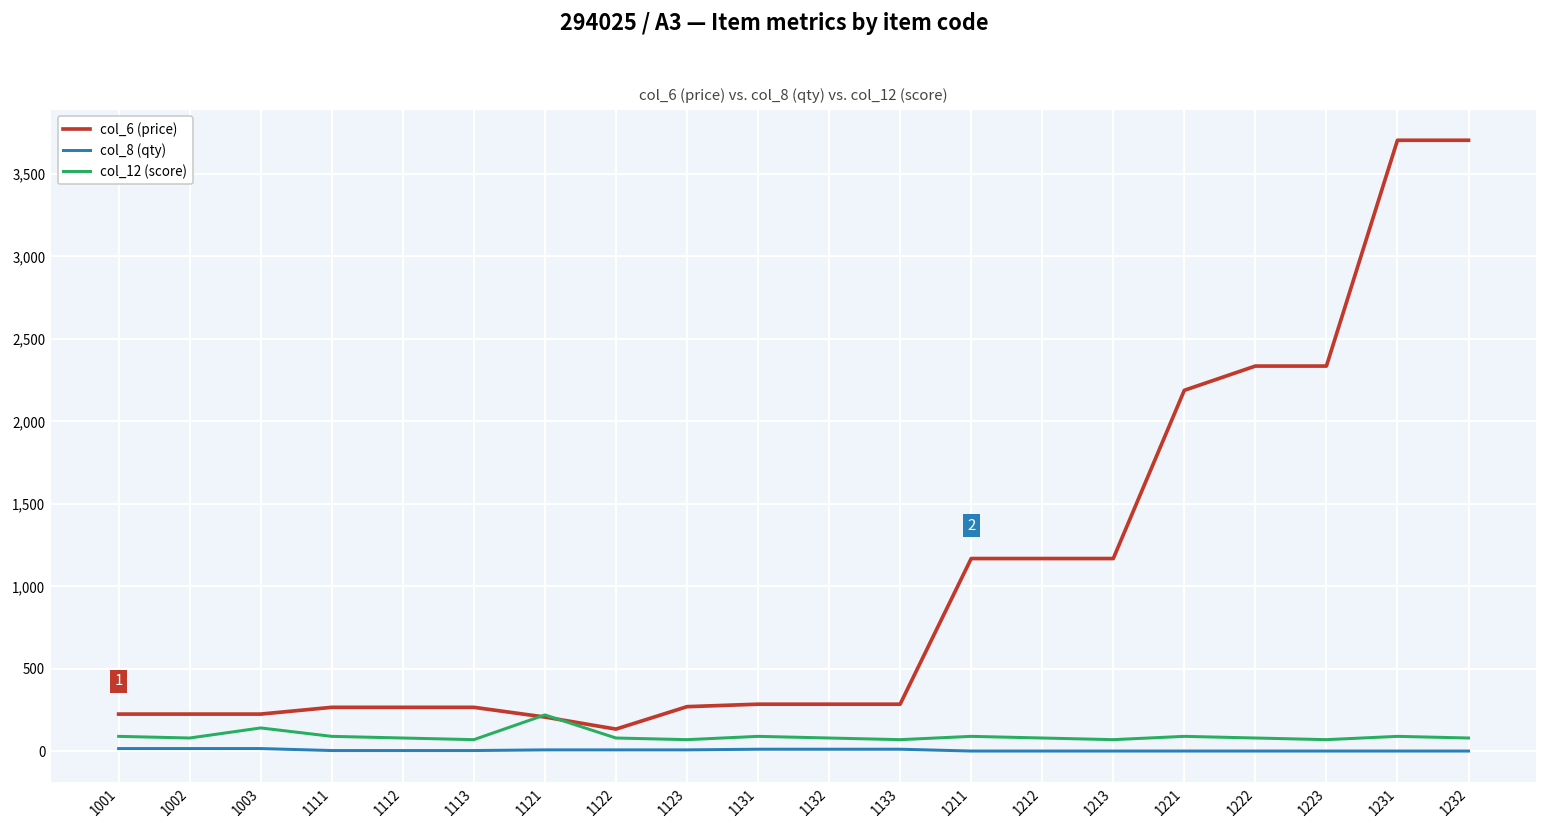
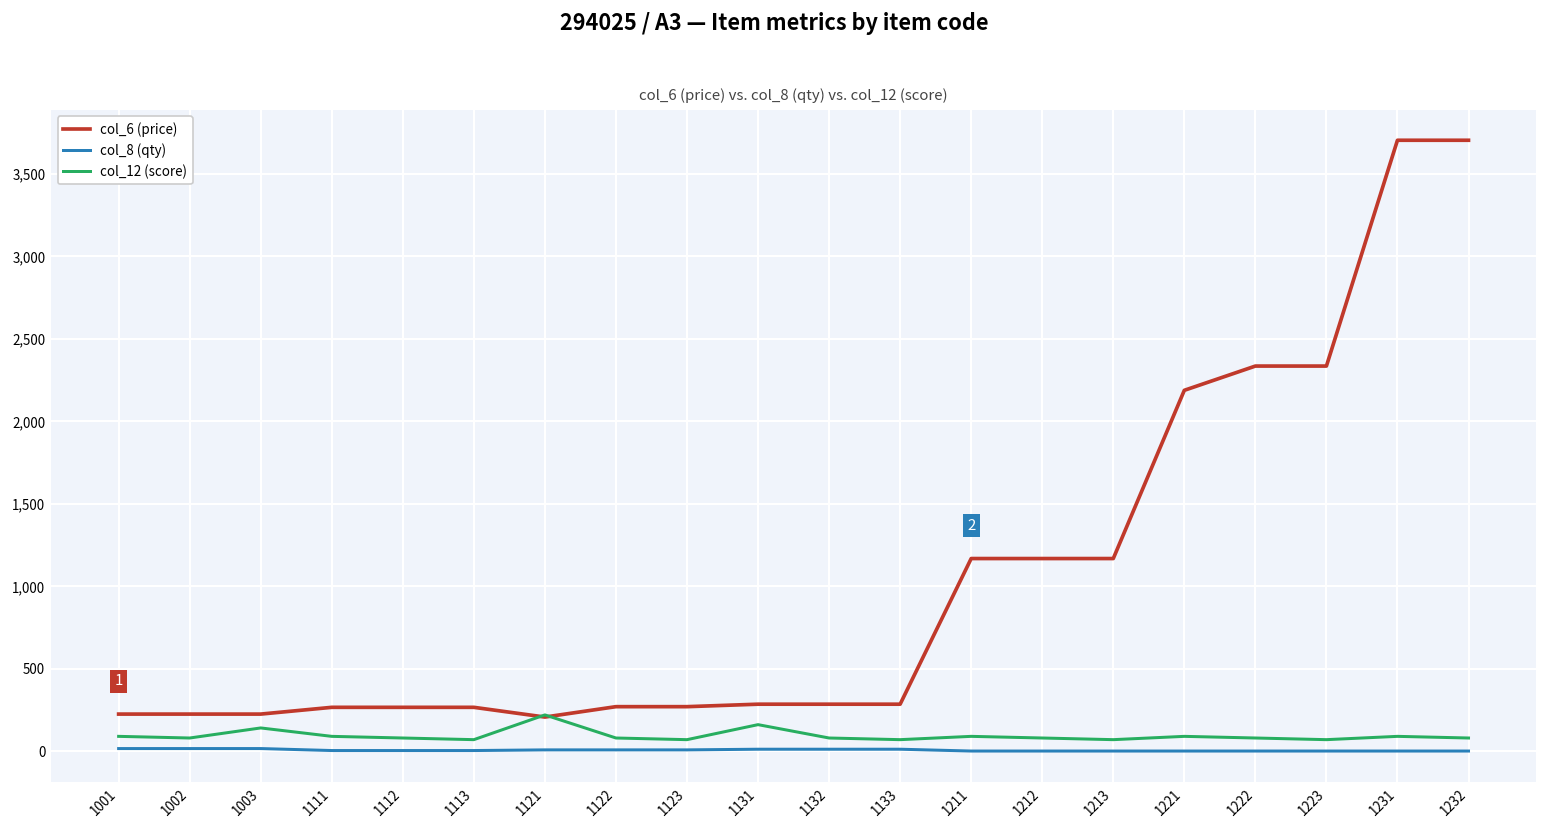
col_6 (price), 1122: 130 -> 270
col_12 (score), 1131: 90 -> 160
